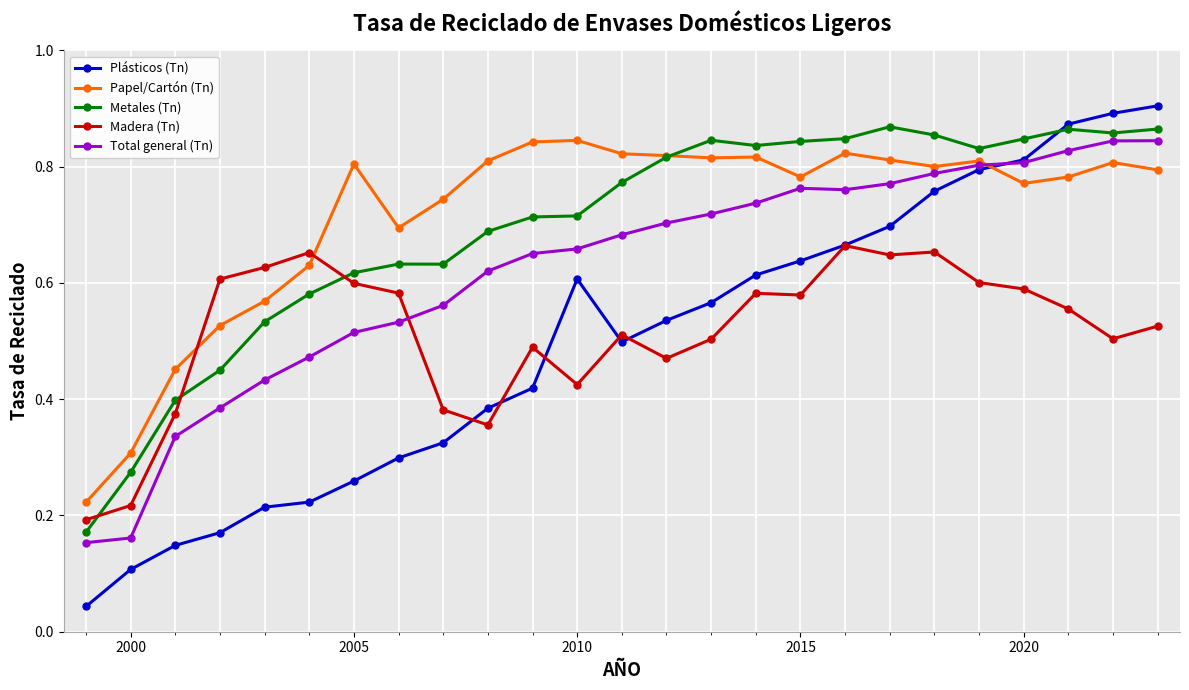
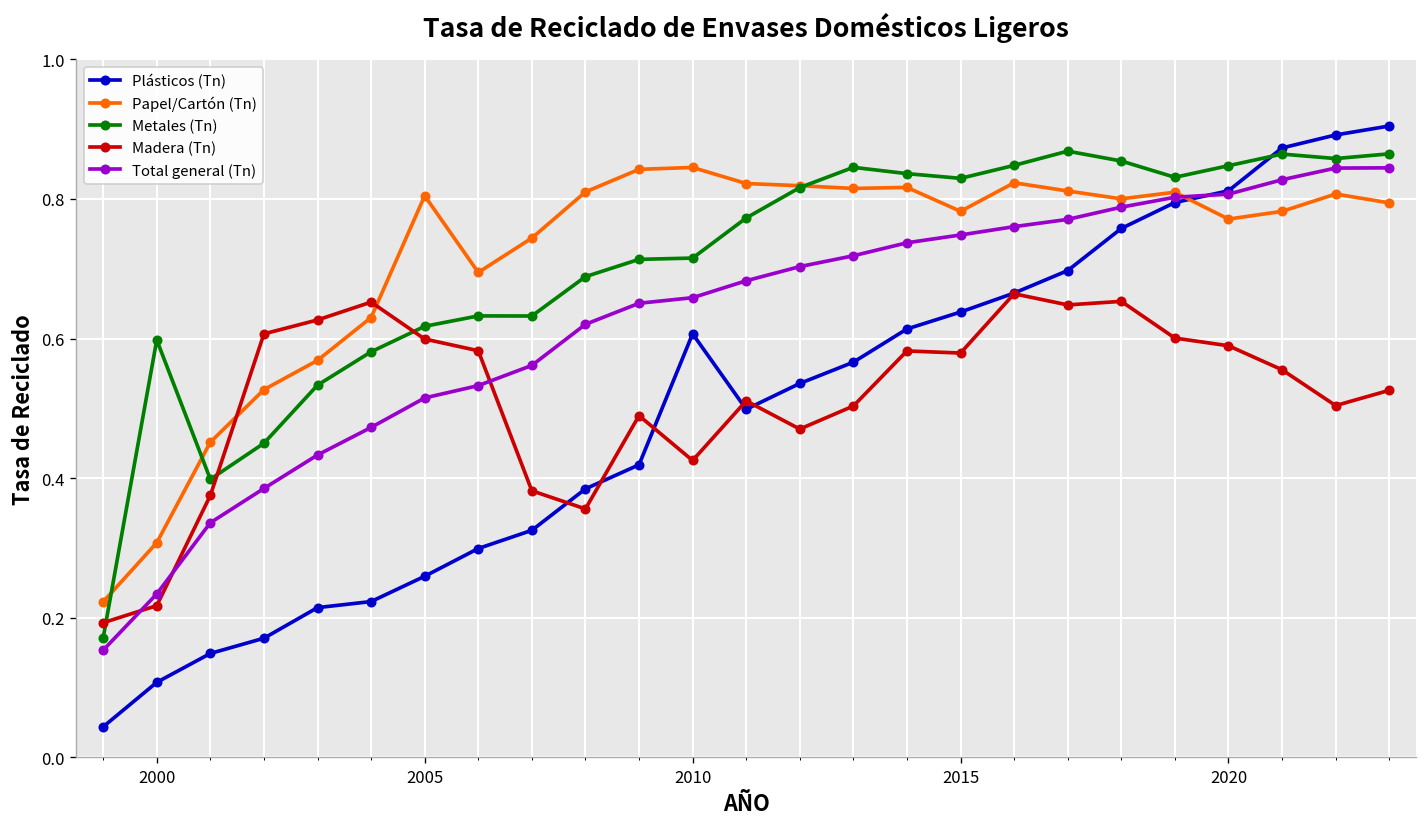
Metales (Tn), 2000: 0.27 -> 0.60
Total general (Tn), 2000: 0.16 -> 0.23
Metales (Tn), 2015: 0.84 -> 0.83
Total general (Tn), 2015: 0.76 -> 0.75
